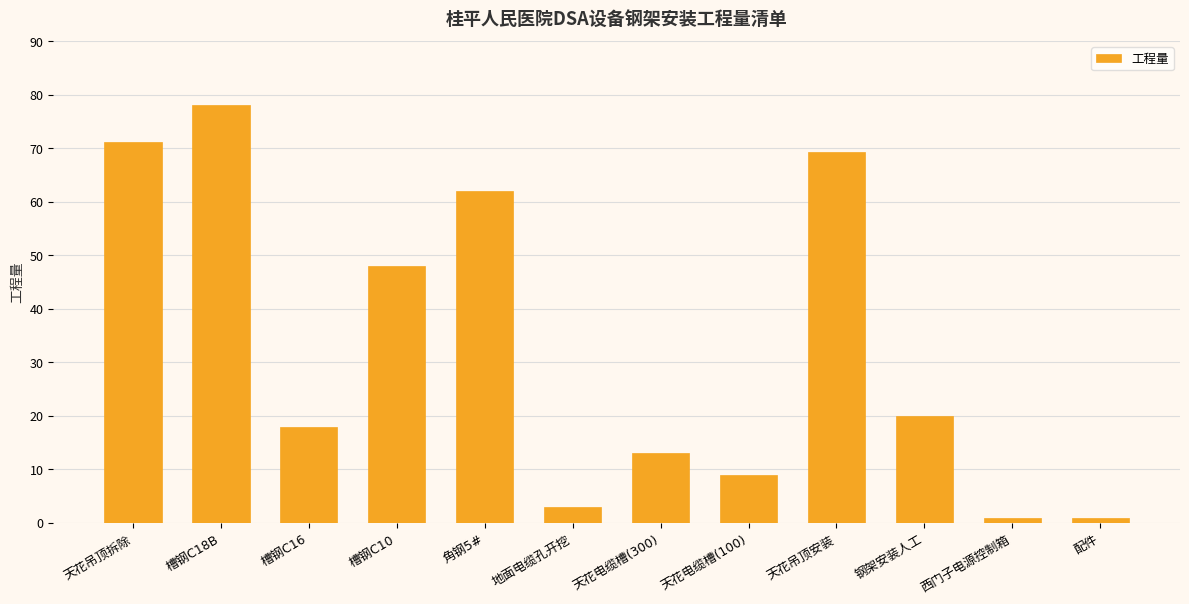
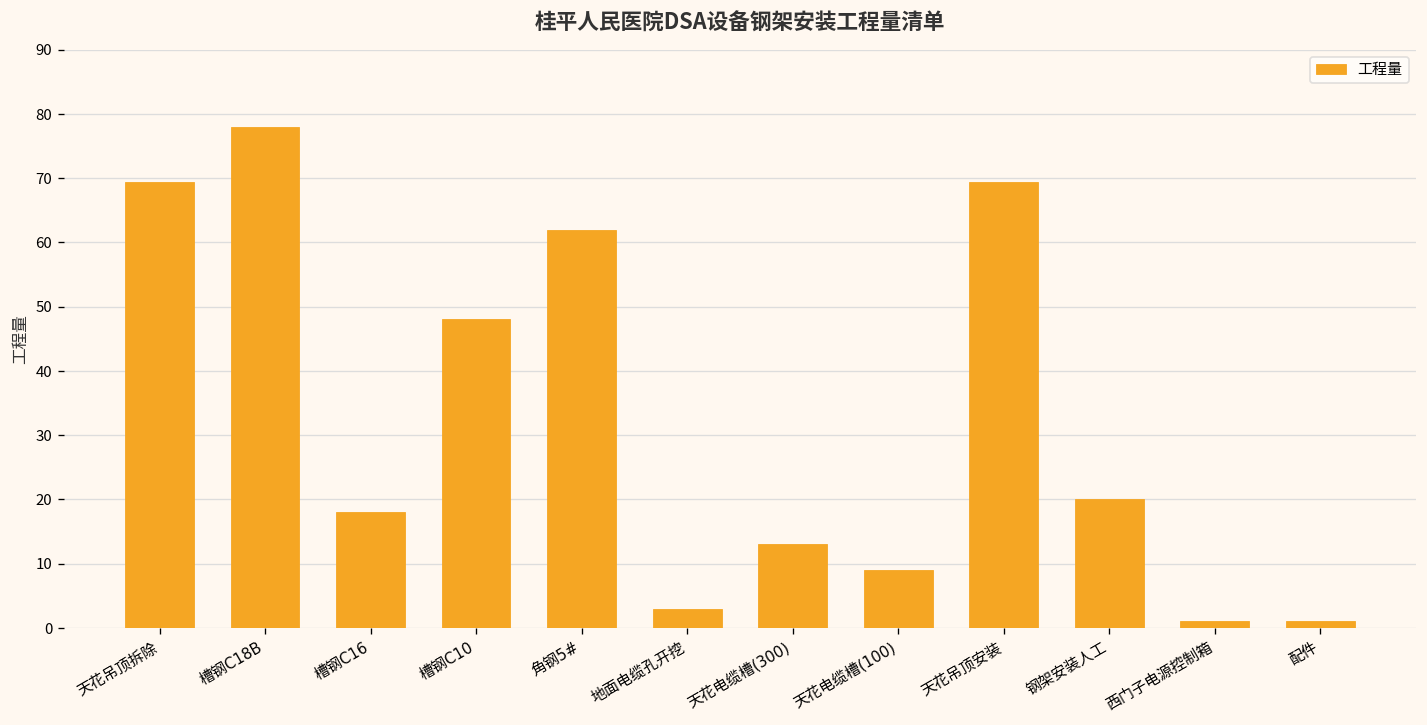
天花吊顶拆除: 71 -> 69
